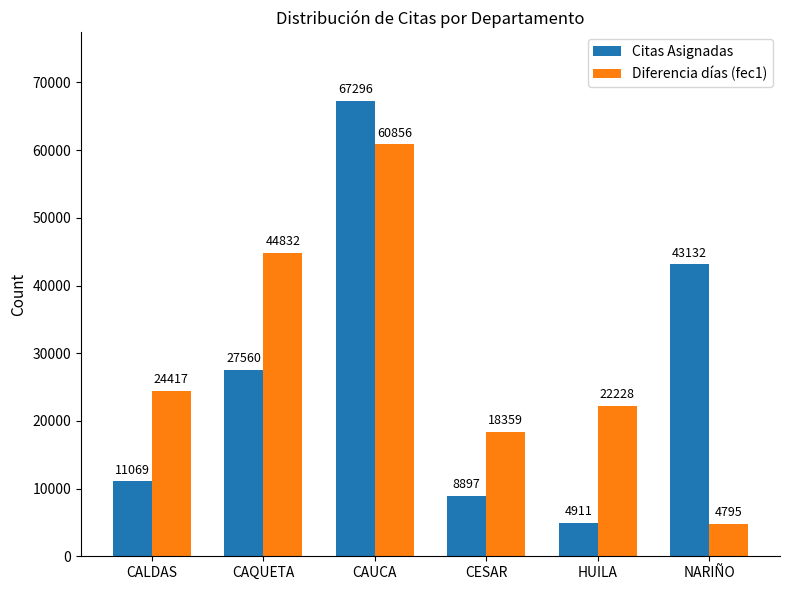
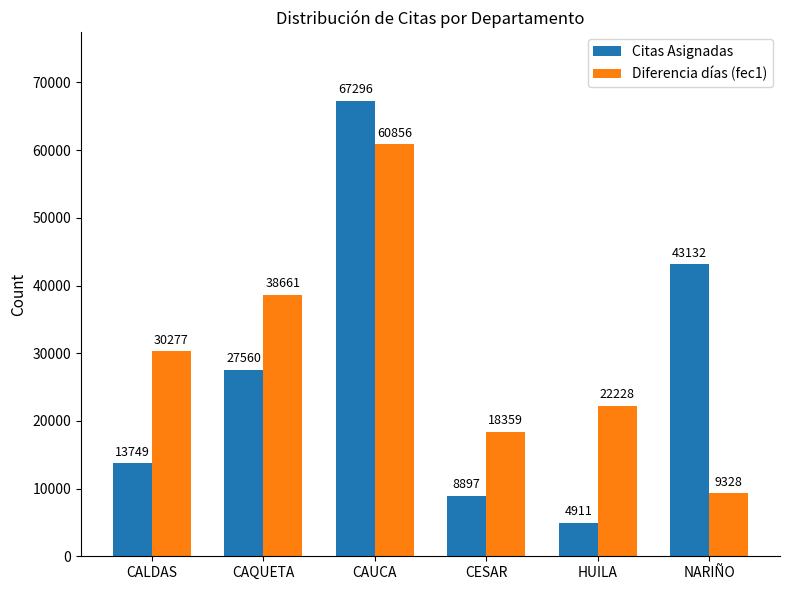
Citas Asignadas, CALDAS: 11069 -> 13749
Diferencia días (fec1), CALDAS: 24417 -> 30277
Diferencia días (fec1), CAQUETA: 44832 -> 38661
Diferencia días (fec1), NARIÑO: 4795 -> 9328
